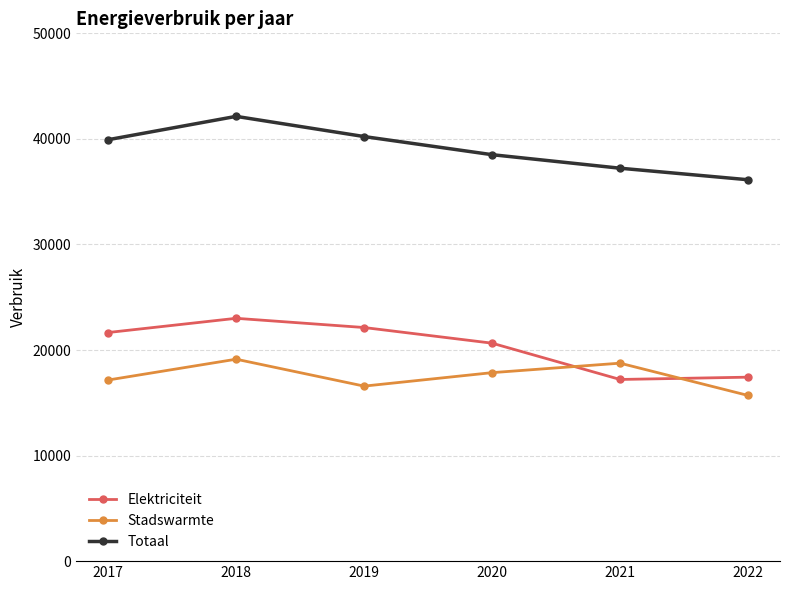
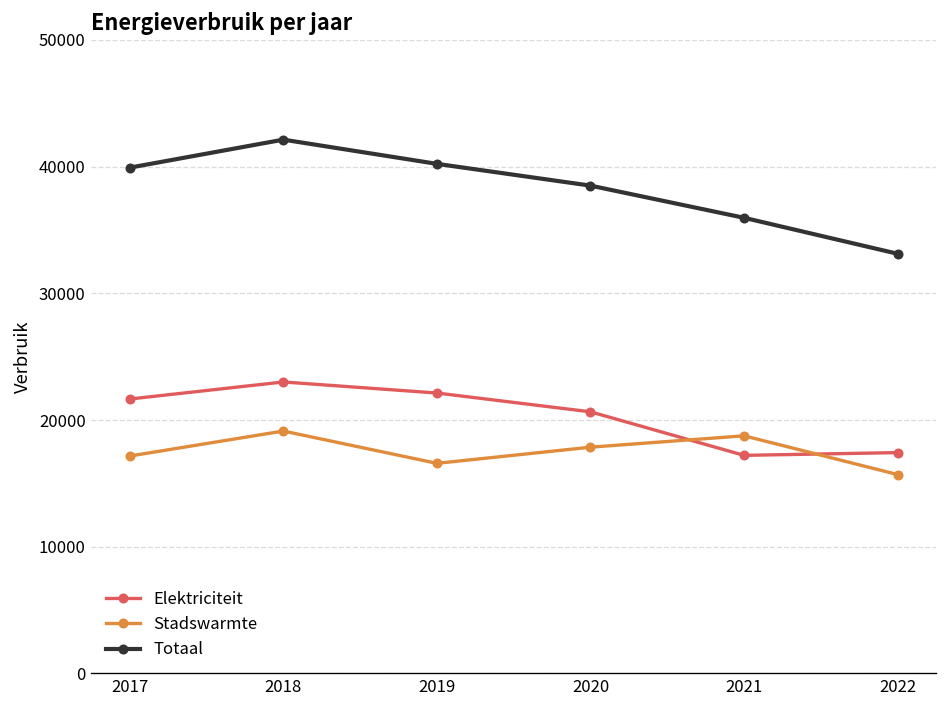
Totaal, 2021: 37200 -> 36000
Totaal, 2022: 36100 -> 33100
